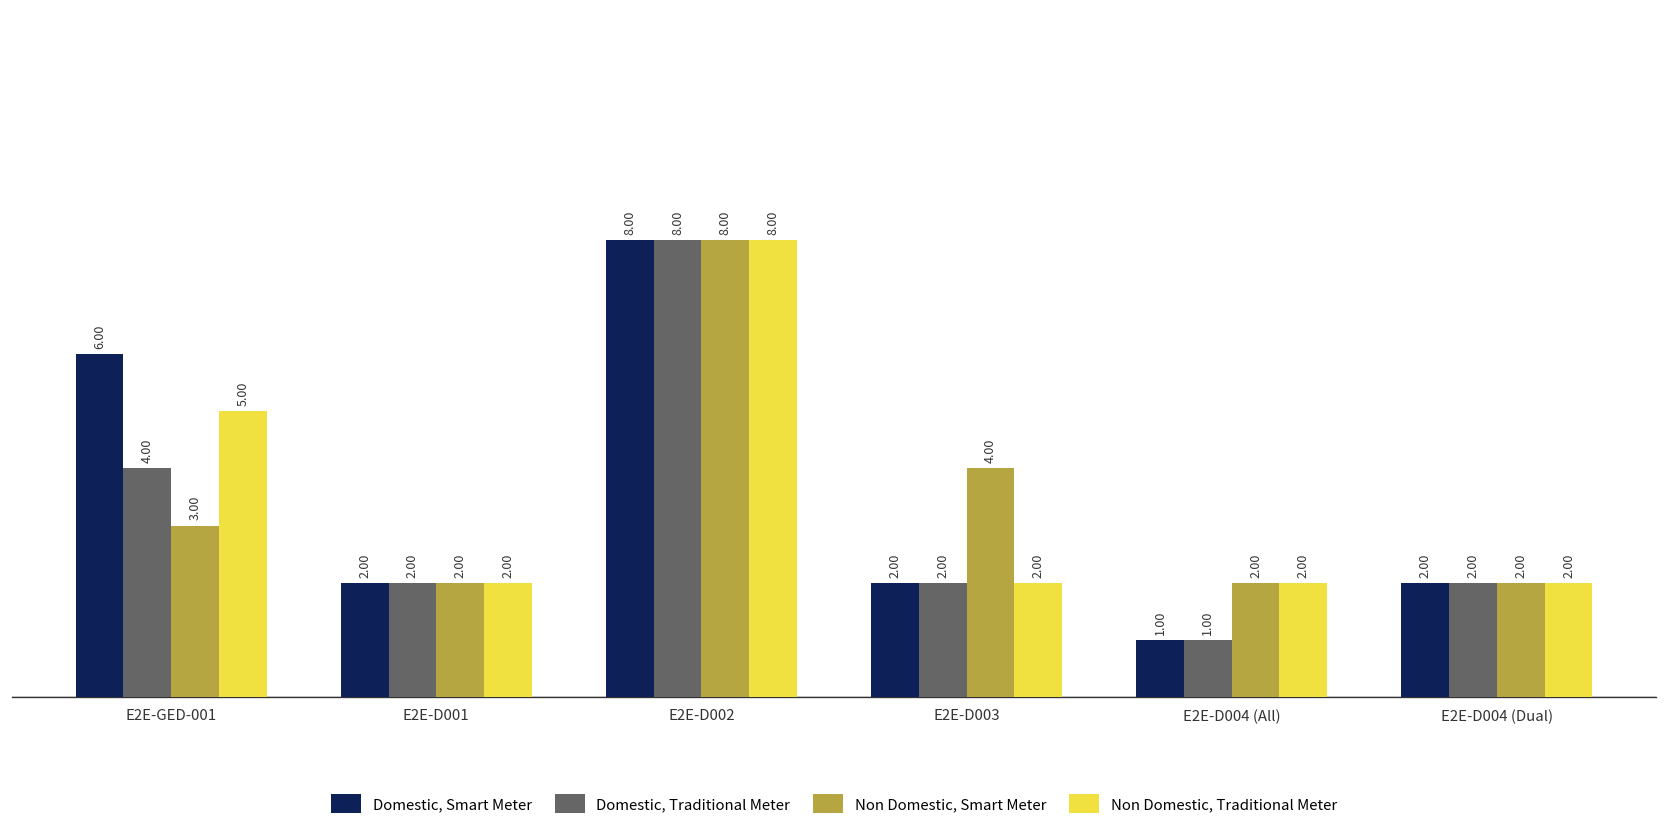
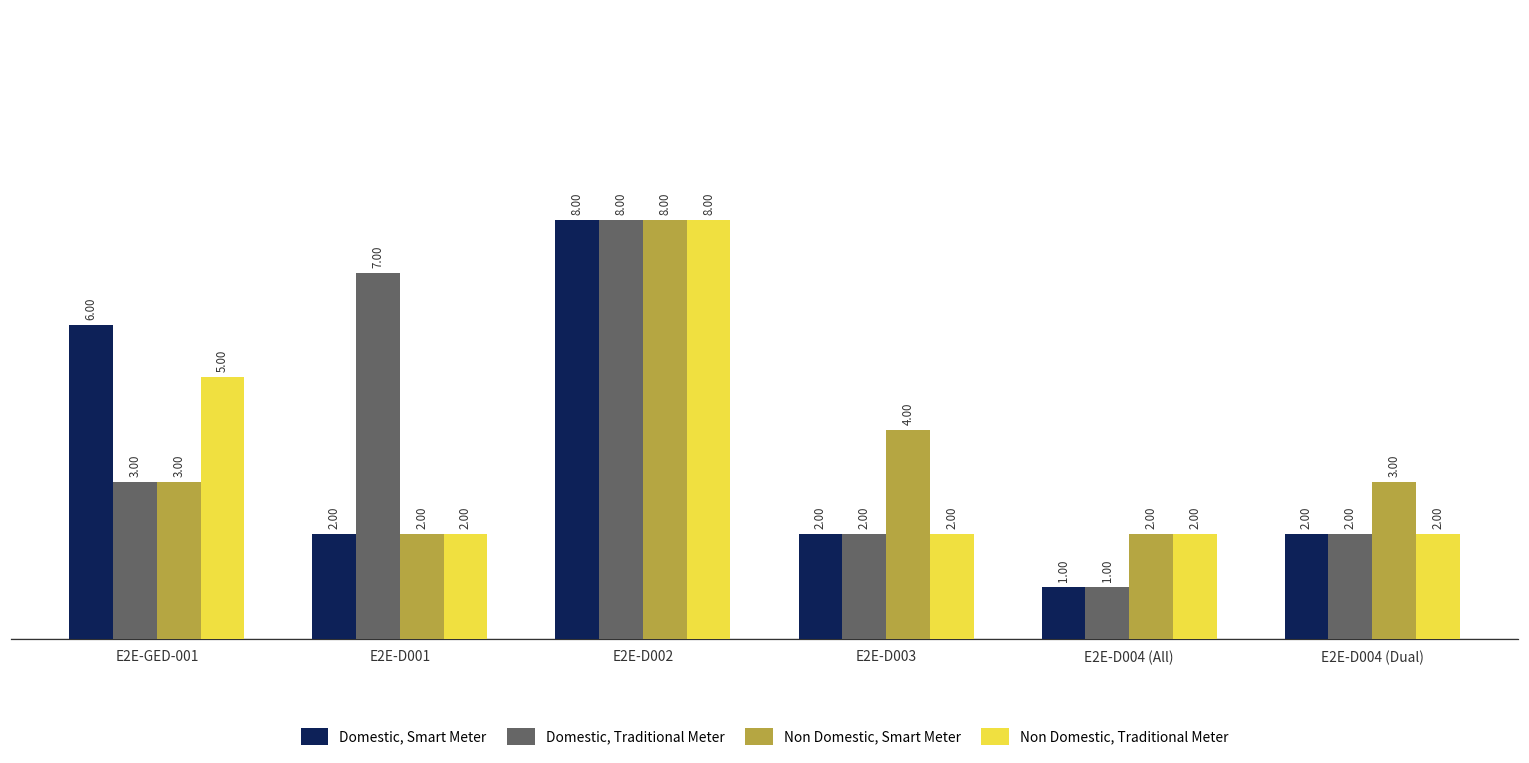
Domestic, Traditional Meter, E2E-GED-001: 4.00 -> 3.00
Domestic, Traditional Meter, E2E-D001: 2.00 -> 7.00
Non Domestic, Smart Meter, E2E-D004 (Dual): 2.00 -> 3.00
